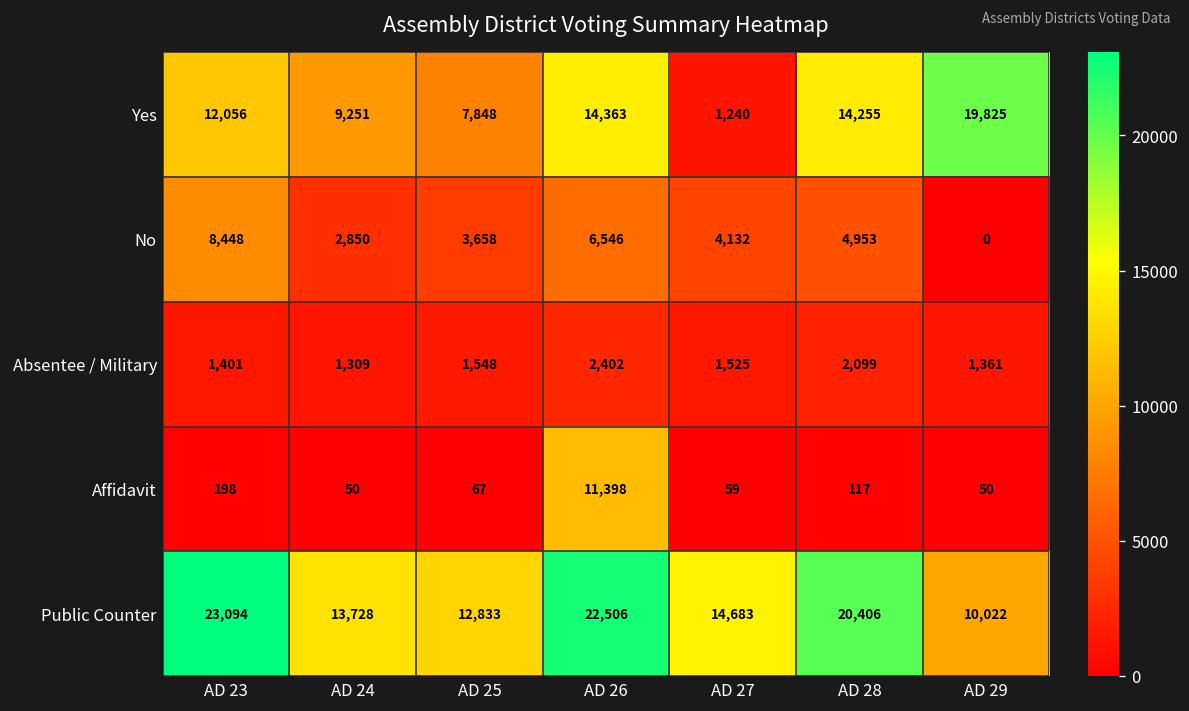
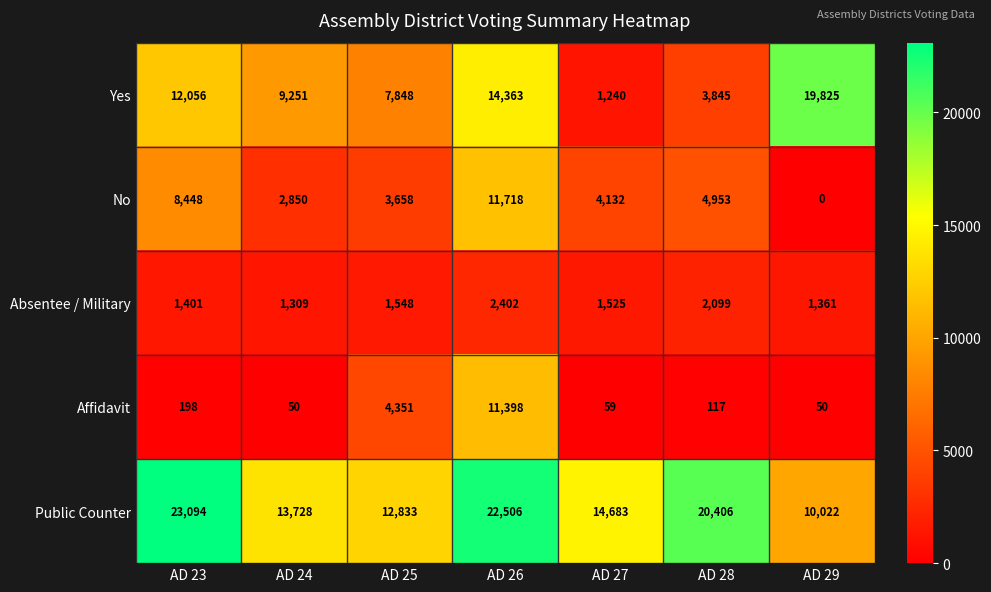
Yes, AD 28: 14,255 -> 3,845
No, AD 26: 6,546 -> 11,718
Affidavit, AD 25: 67 -> 4,351
